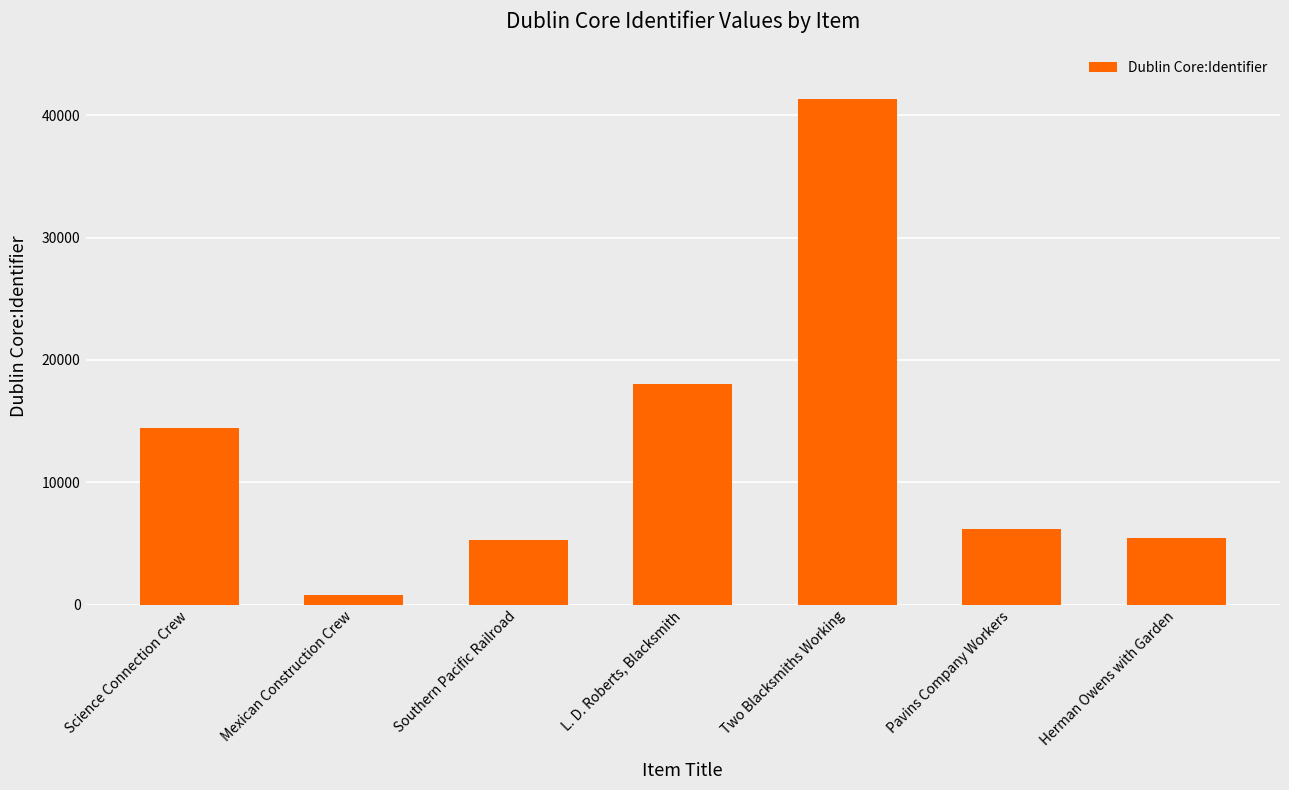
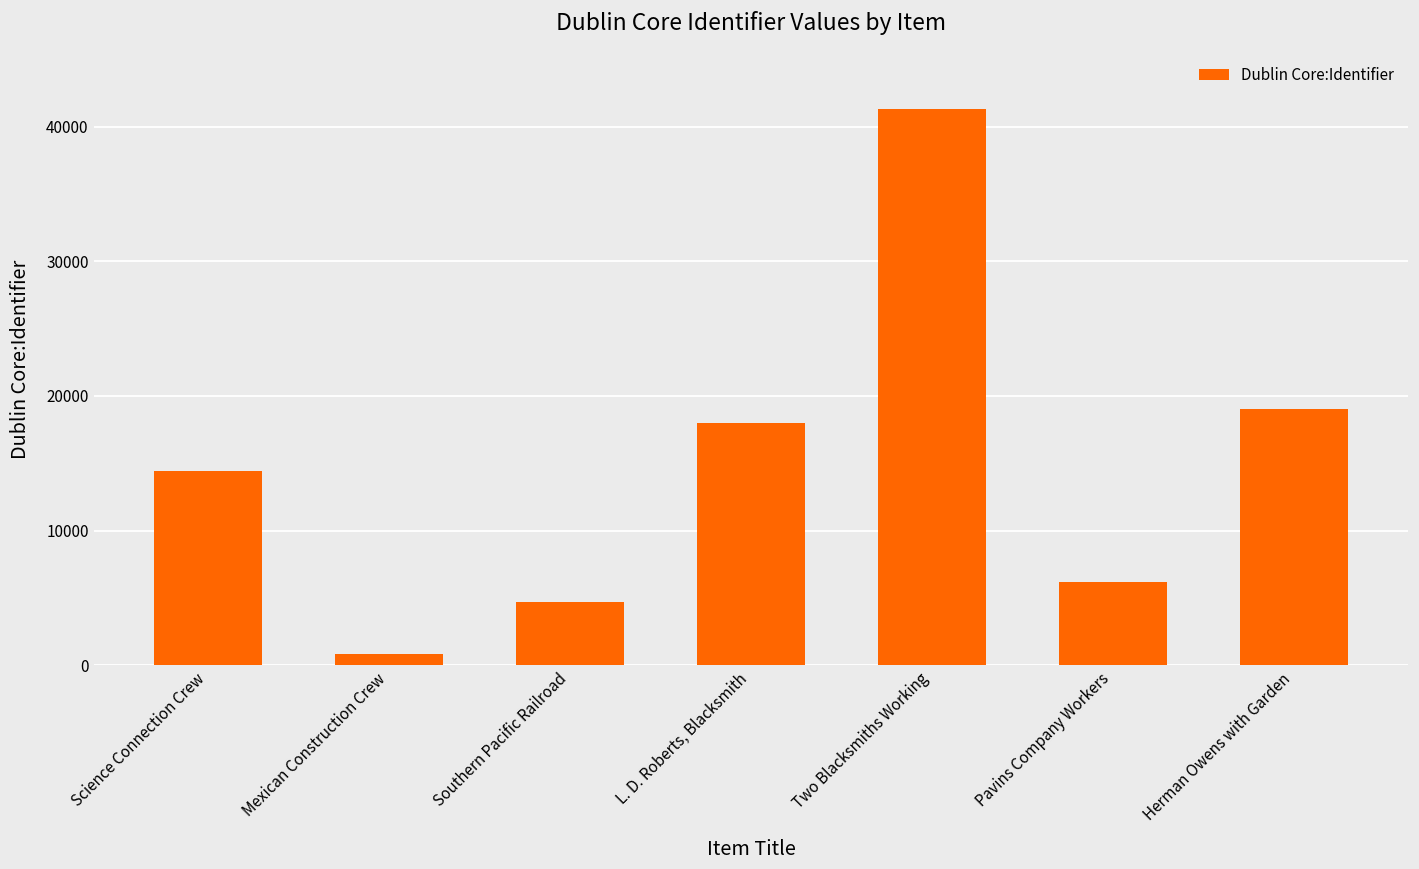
Southern Pacific Railroad: 5300 -> 4700
Herman Owens with Garden: 5400 -> 19100
